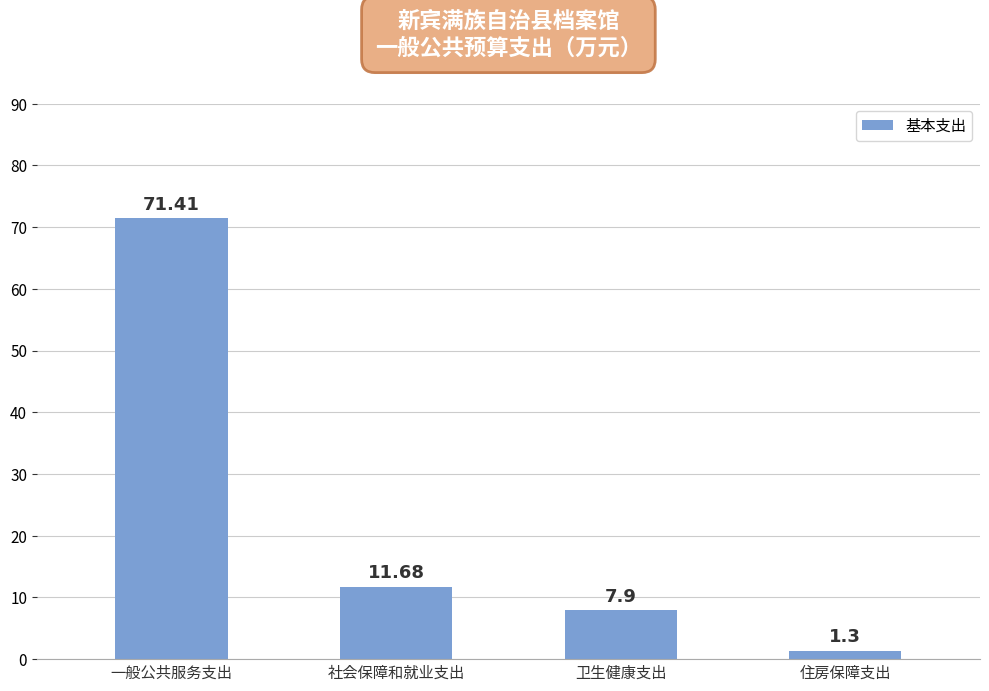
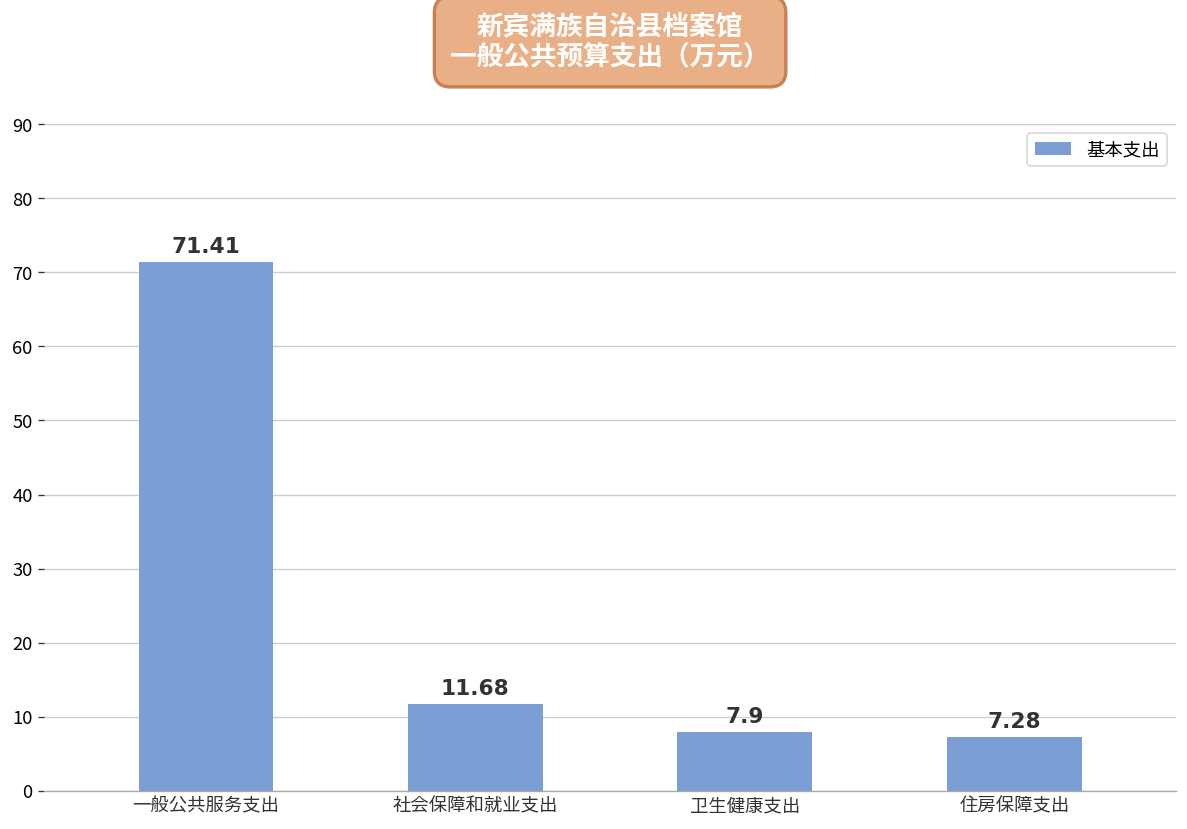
住房保障支出: 1.3 -> 7.28
